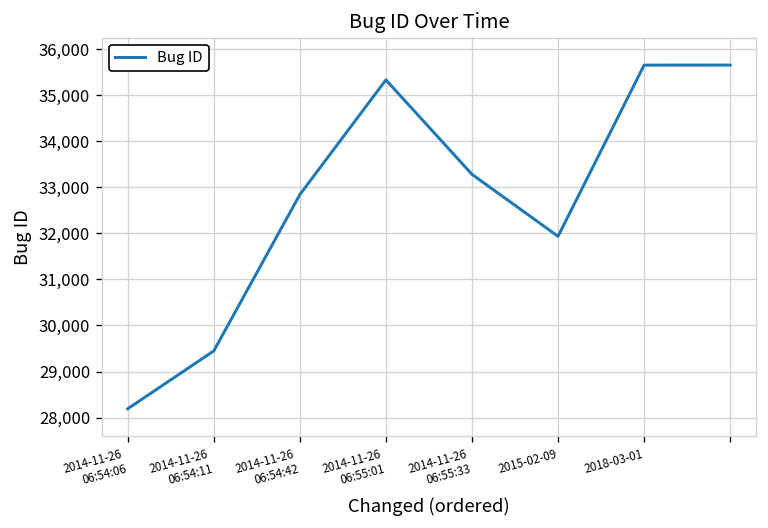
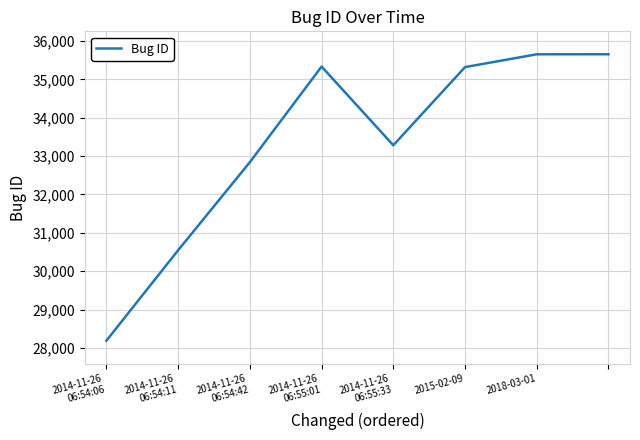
2014-11-26 06:54:11: 29,400 -> 30,500
2015-02-09: 31,900 -> 35,300
